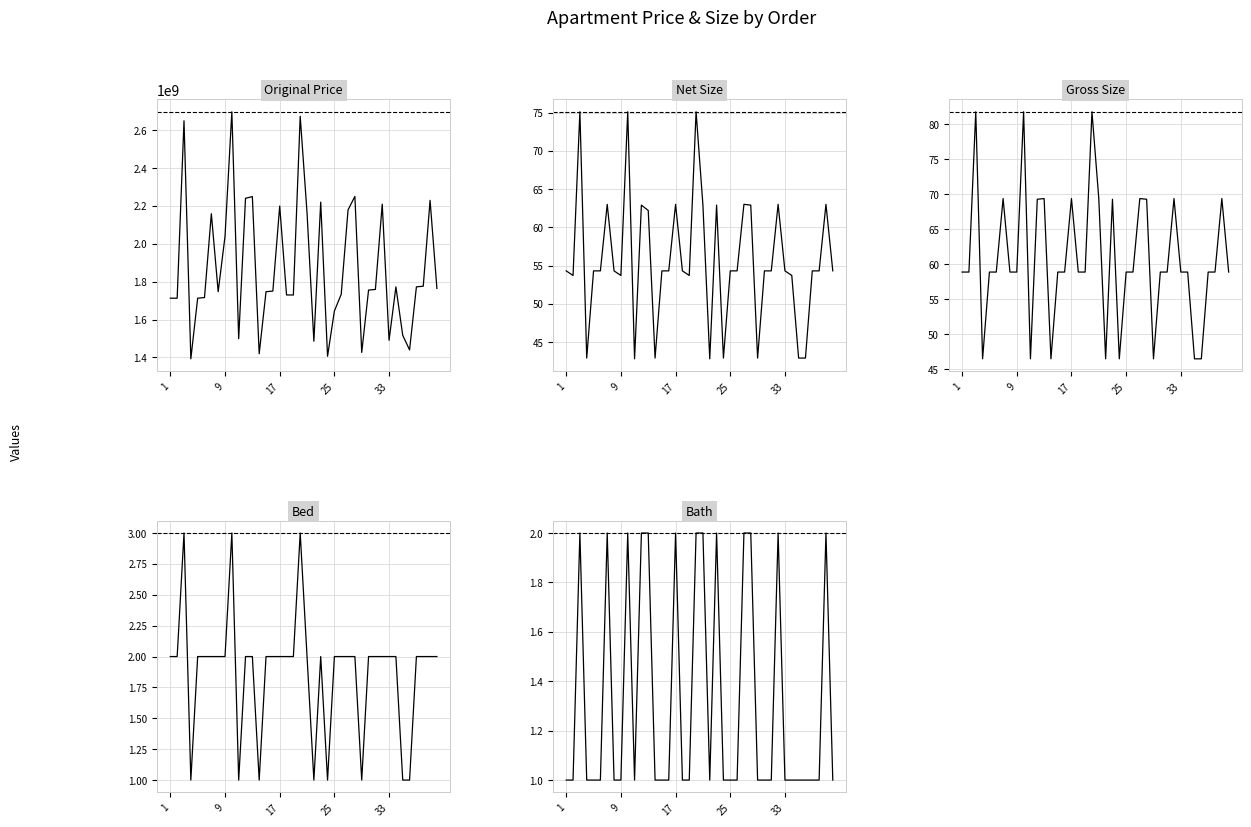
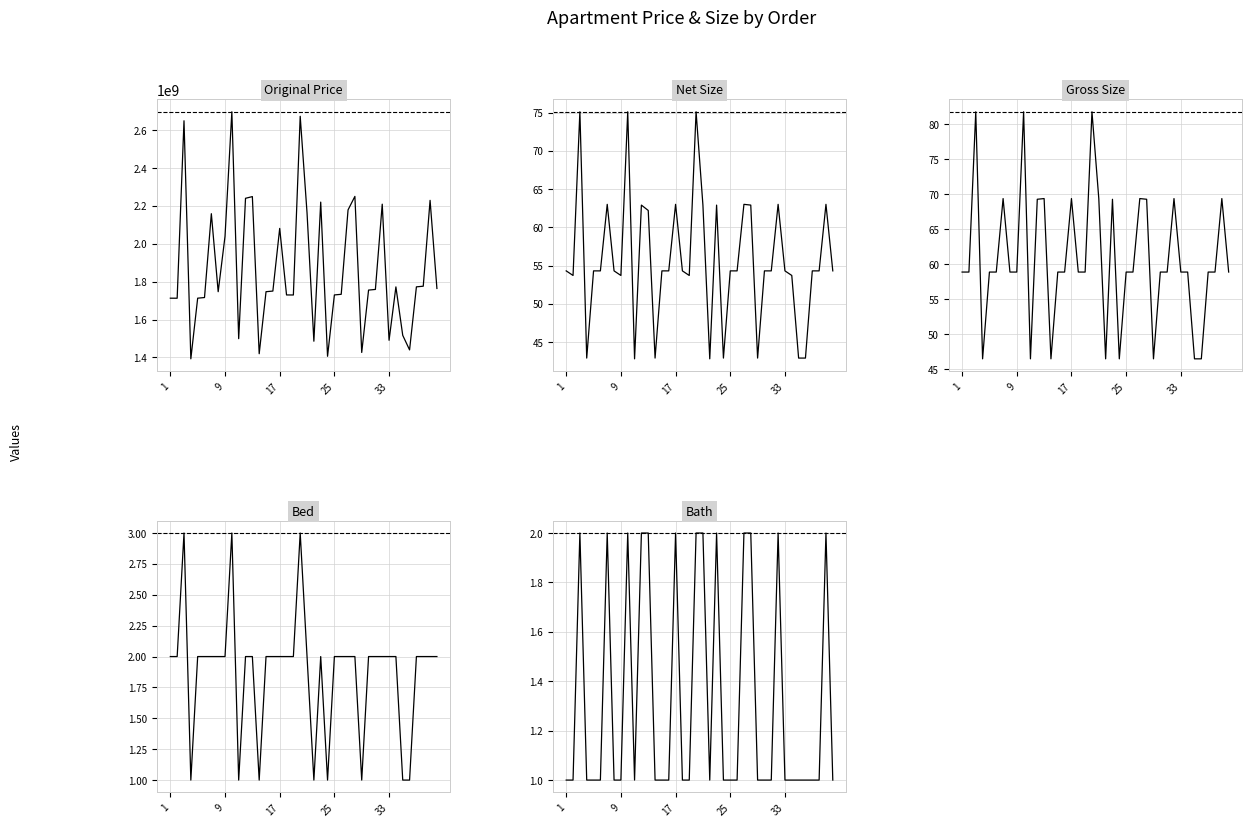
Original Price, 17: 2200000000 -> 2080000000
Original Price, 25: 1650000000 -> 1730000000
